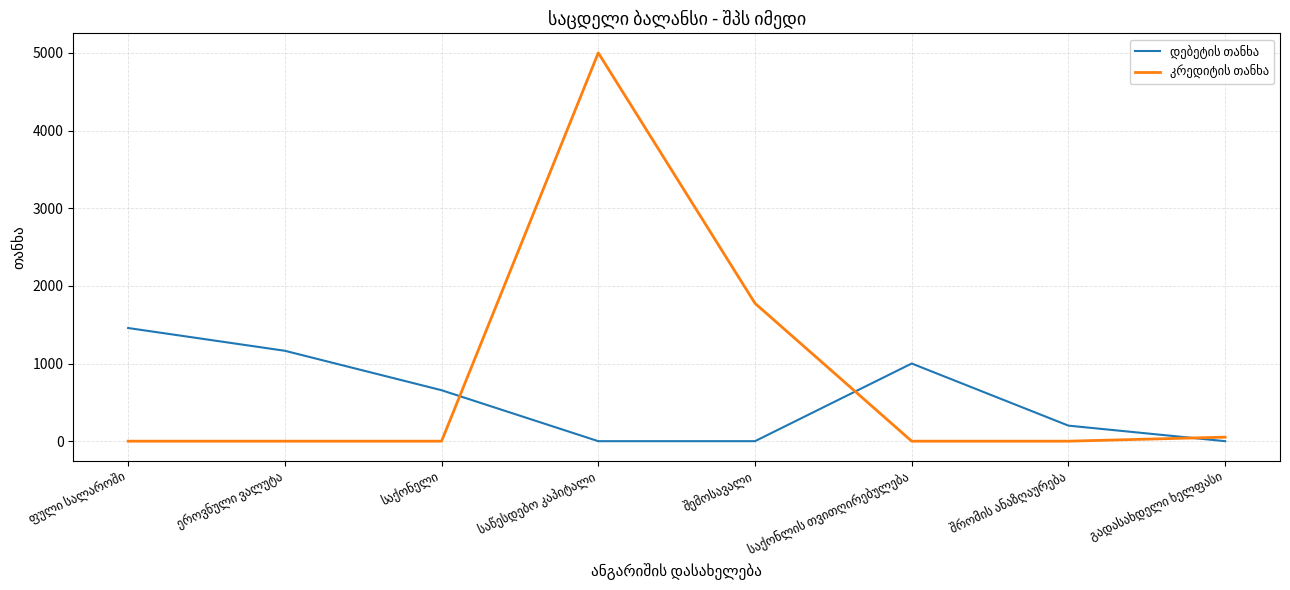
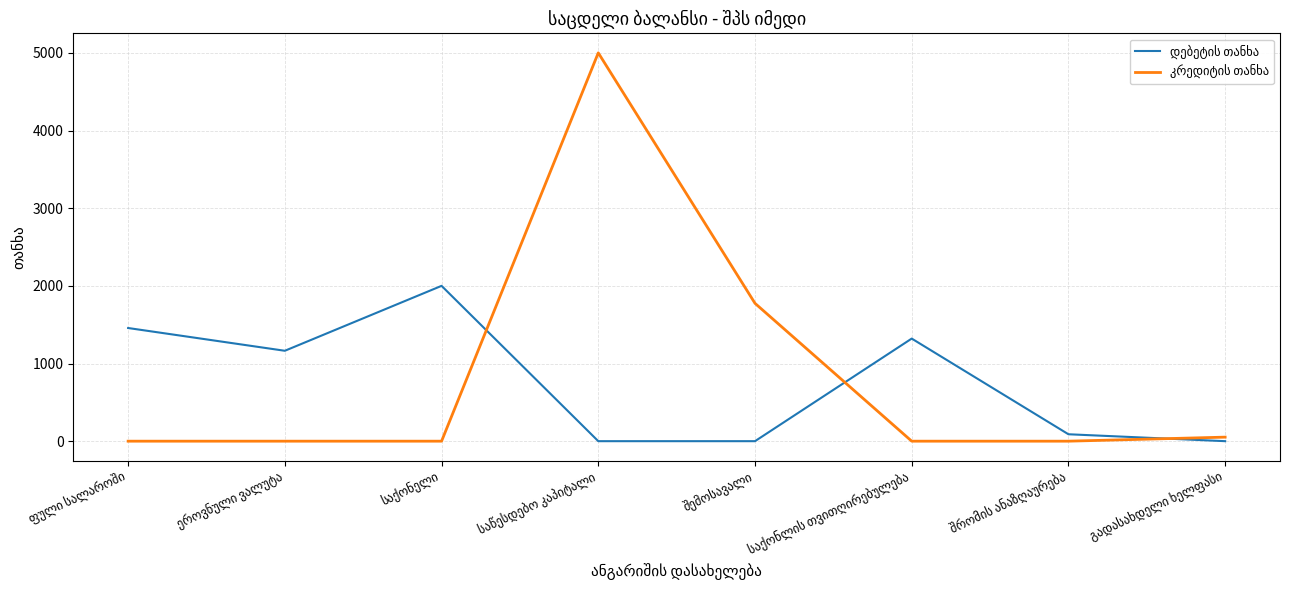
დებეტის თანხა, საქონელი: 700 -> 2000
დებეტის თანხა, საქონლის თვითღირებულება: 1000 -> 1300
დებეტის თანხა, შრომის ანაზღაურება: 200 -> 100
